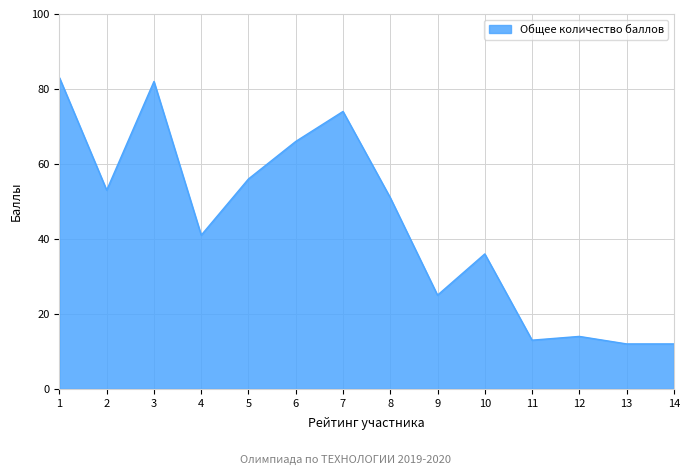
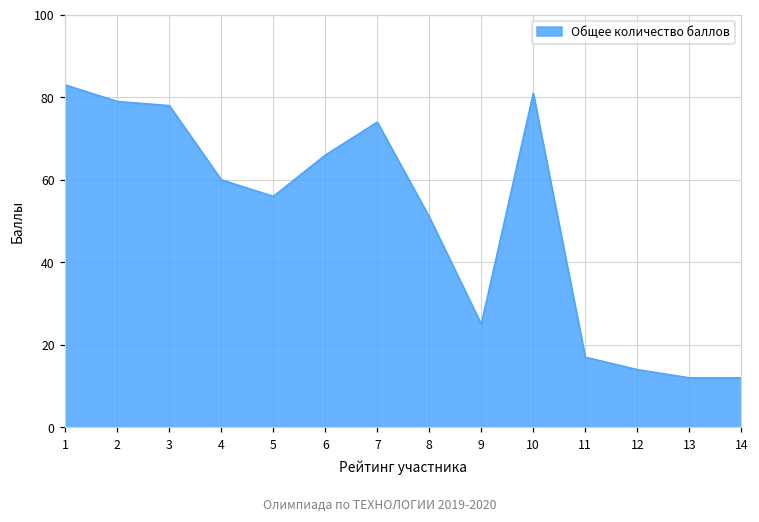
2: 53 -> 79
3: 82 -> 78
4: 41 -> 60
10: 36 -> 81
11: 13 -> 17
